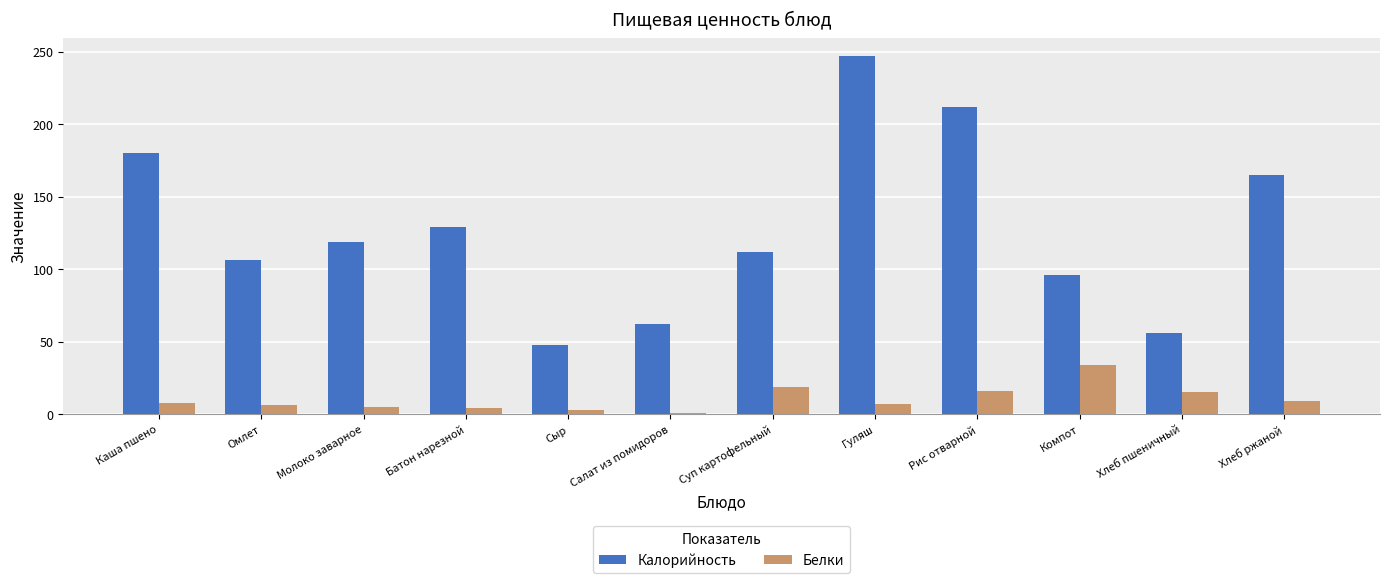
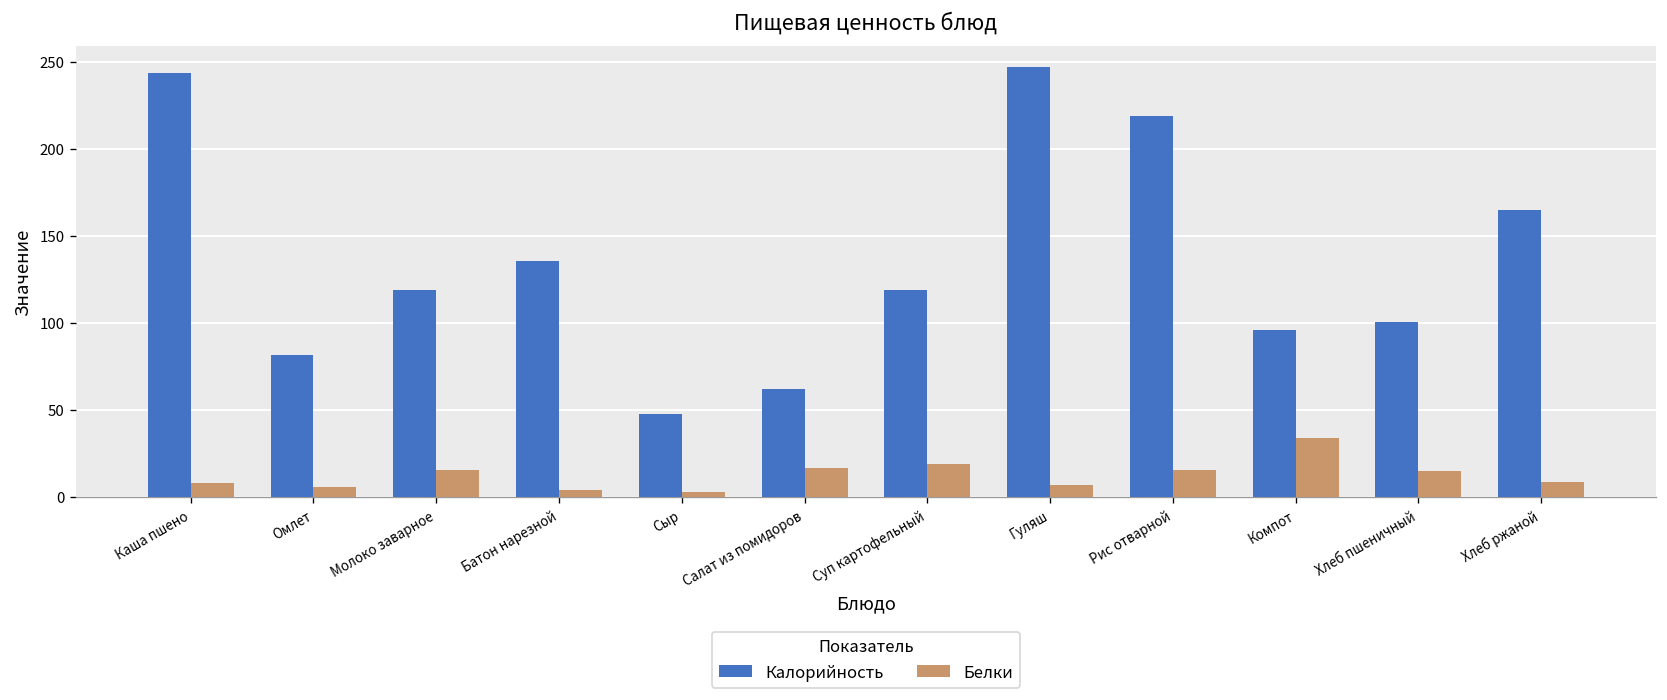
Калорийность, Каша пшено: 180 -> 244
Калорийность, Омлет: 106 -> 82
Белки, Молоко заварное: 5 -> 16
Калорийность, Батон нарезной: 129 -> 136
Белки, Салат из помидоров: 1 -> 17
Калорийность, Суп картофельный: 112 -> 119
Калорийность, Рис отварной: 212 -> 219
Калорийность, Хлеб пшеничный: 56 -> 101
